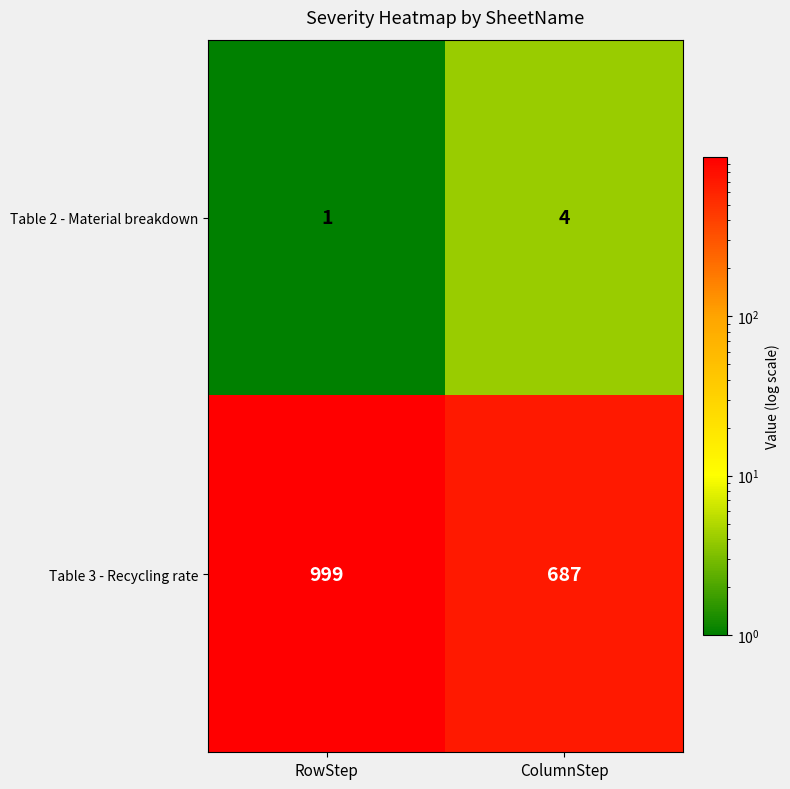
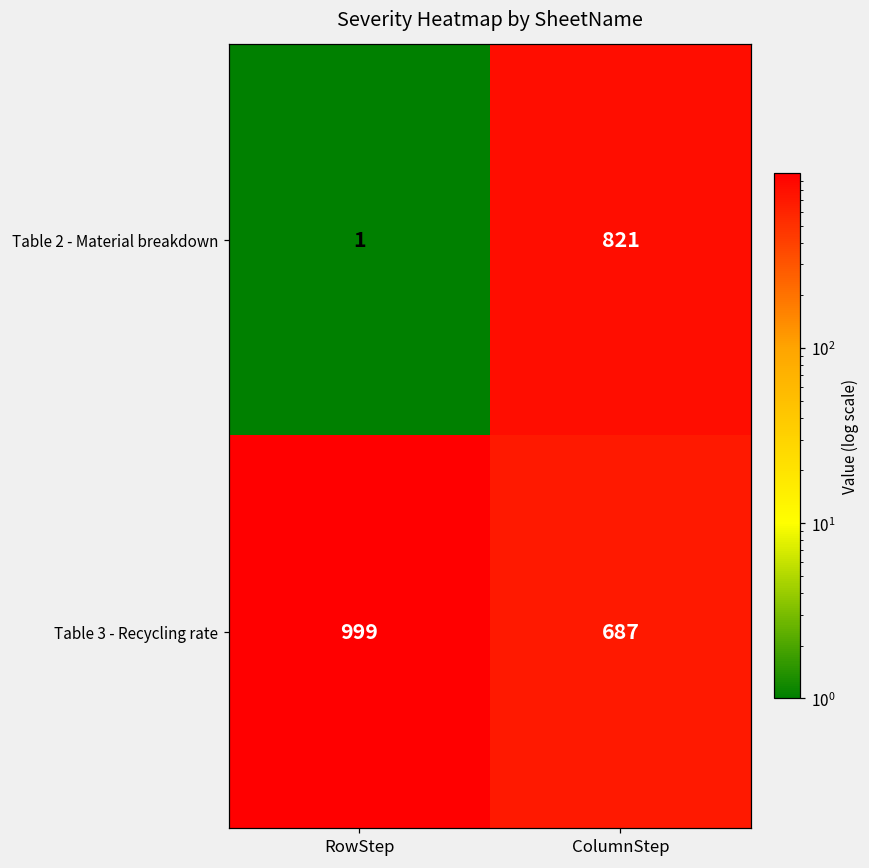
Table 2 - Material breakdown, ColumnStep: 4 -> 821
